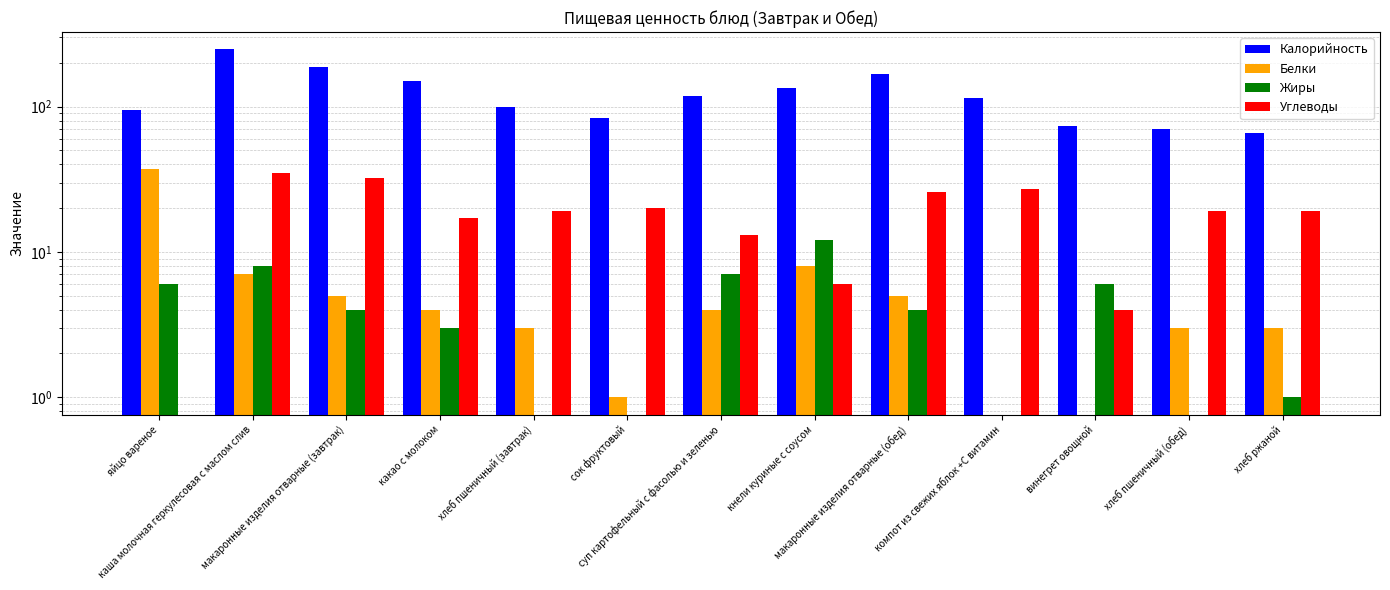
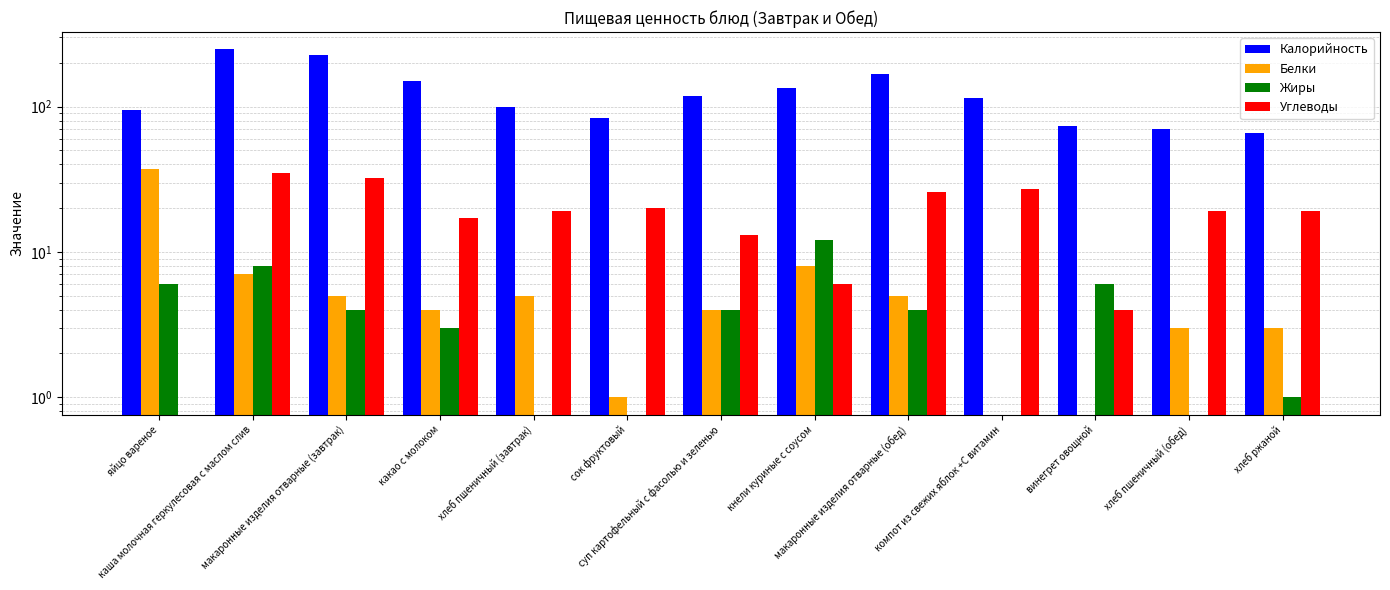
Калорийность, макаронные изделия отварные (завтрак): 190 -> 230
Белки, хлеб пшеничный (завтрак): 3 -> 5
Жиры, суп картофельный с фасолью и зеленью: 7 -> 4
